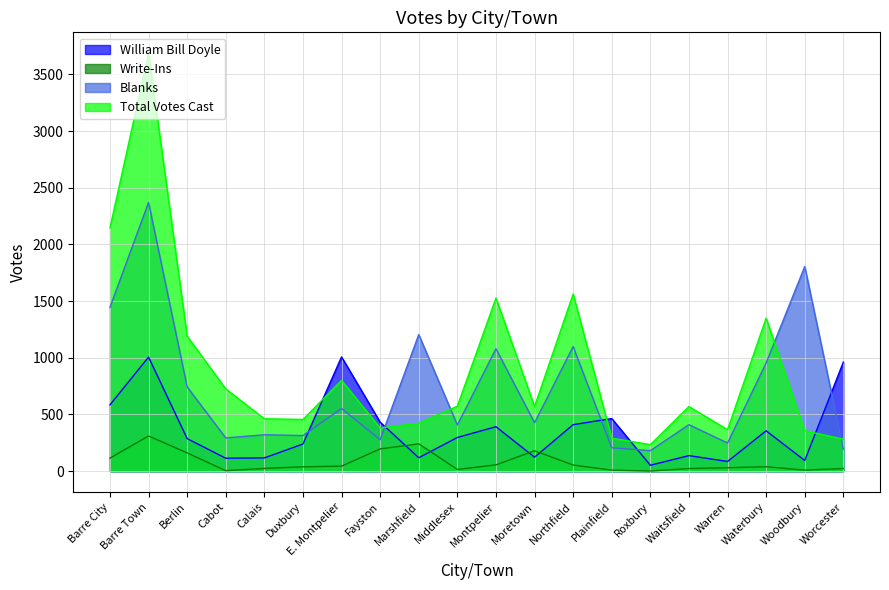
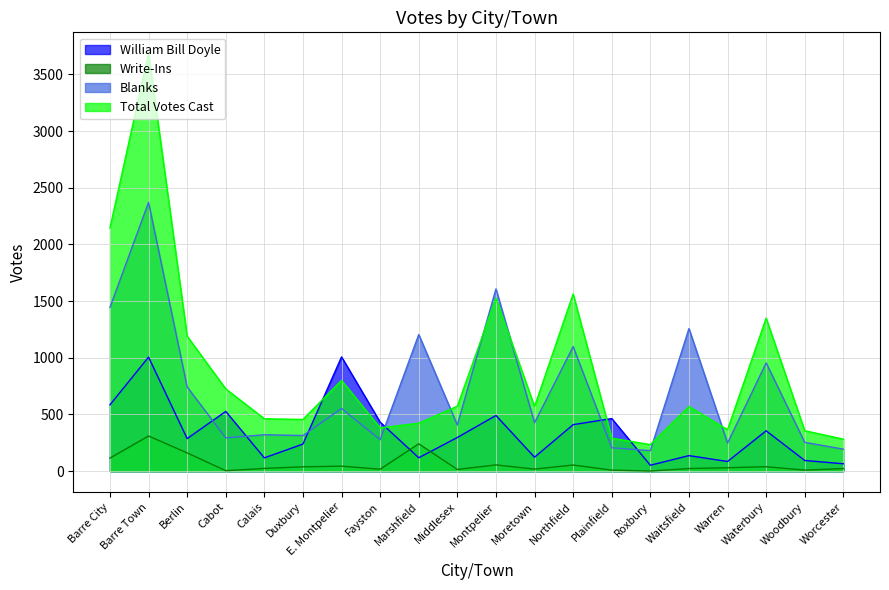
William Bill Doyle, Cabot: 110 -> 530
Write-Ins, Fayston: 200 -> 20
William Bill Doyle, Montpelier: 390 -> 490
Blanks, Montpelier: 1080 -> 1610
Write-Ins, Moretown: 180 -> 20
Blanks, Waitsfield: 410 -> 1260
Blanks, Woodbury: 1810 -> 250
William Bill Doyle, Worcester: 960 -> 70
